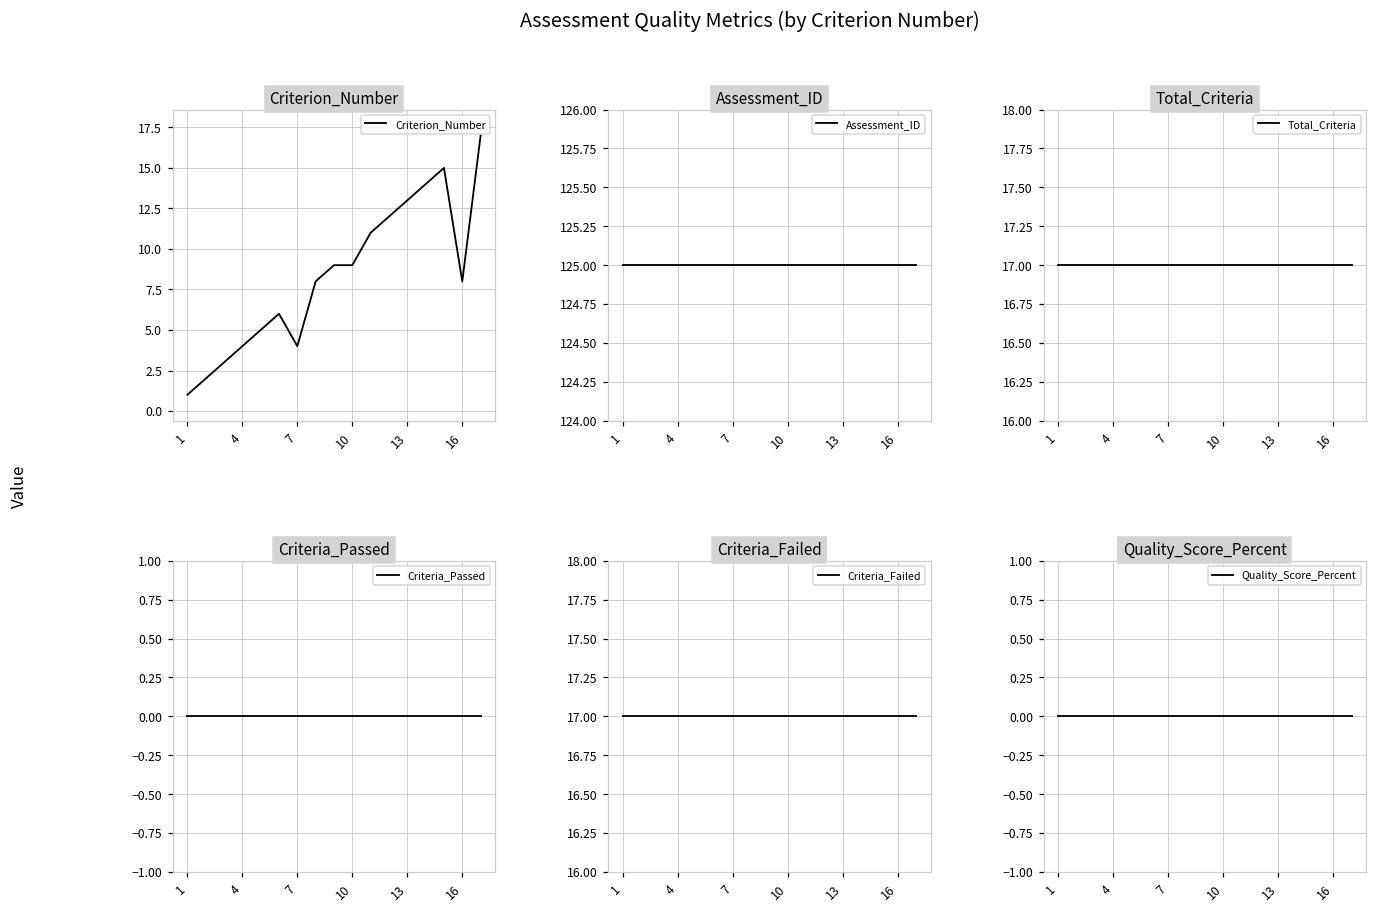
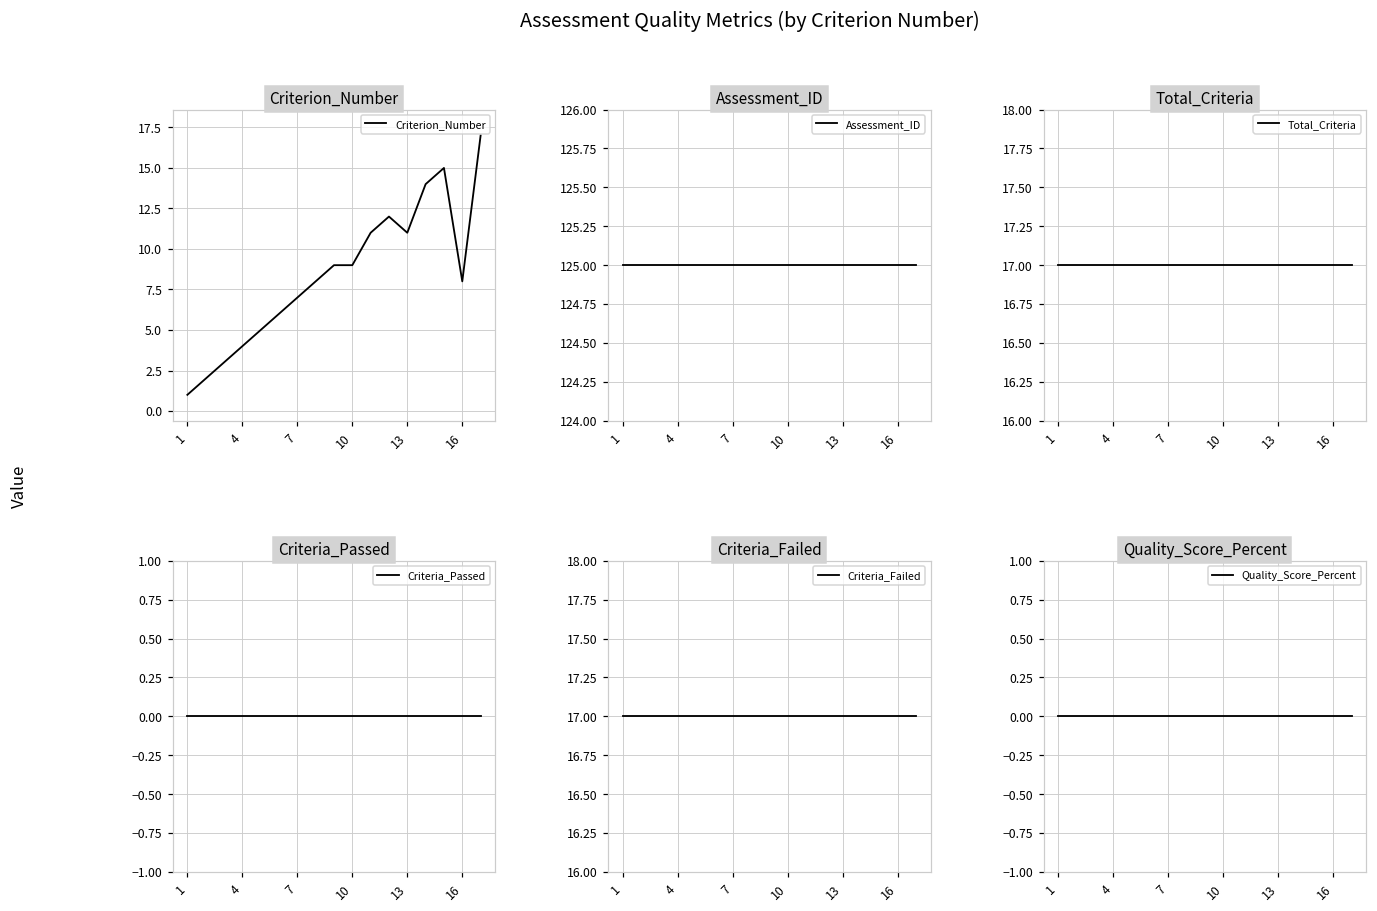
Criterion_Number, 7: 4 -> 7
Criterion_Number, 13: 13 -> 11
